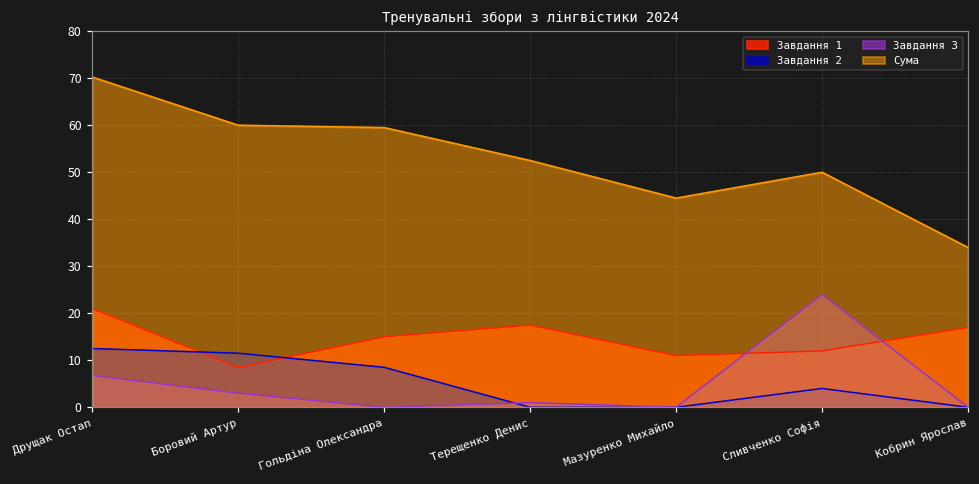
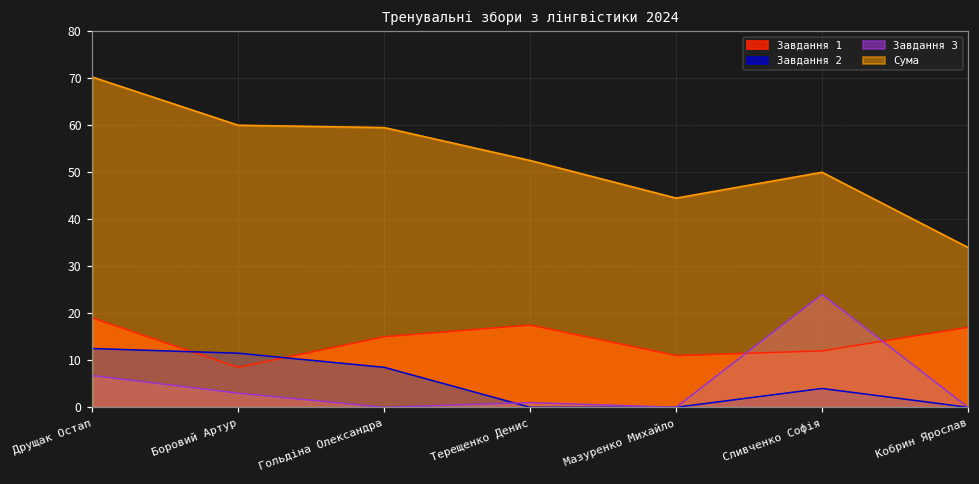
Завдання 1, Друщак Остап: 21 -> 19
